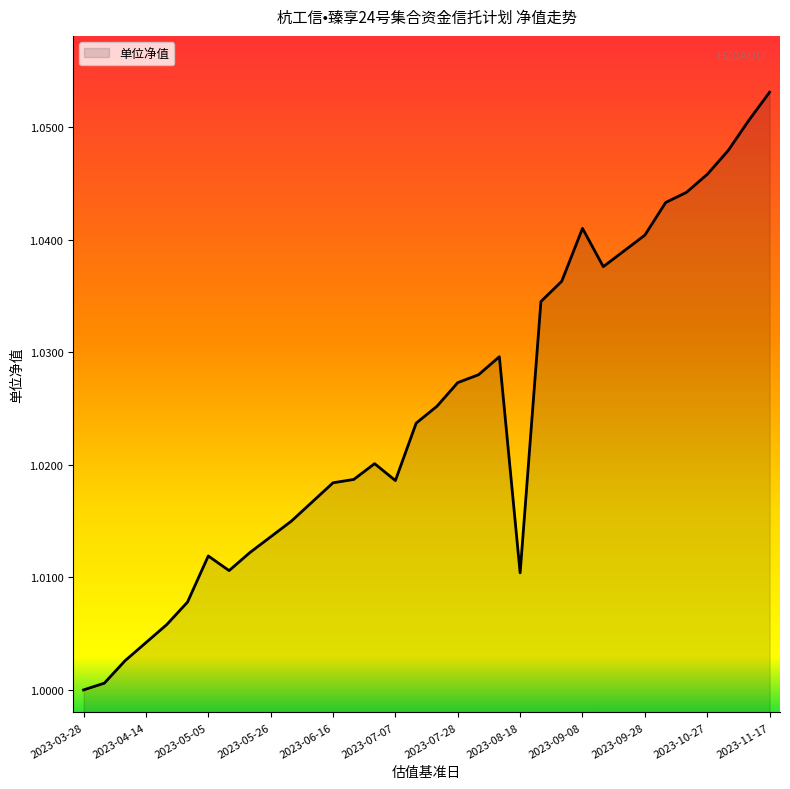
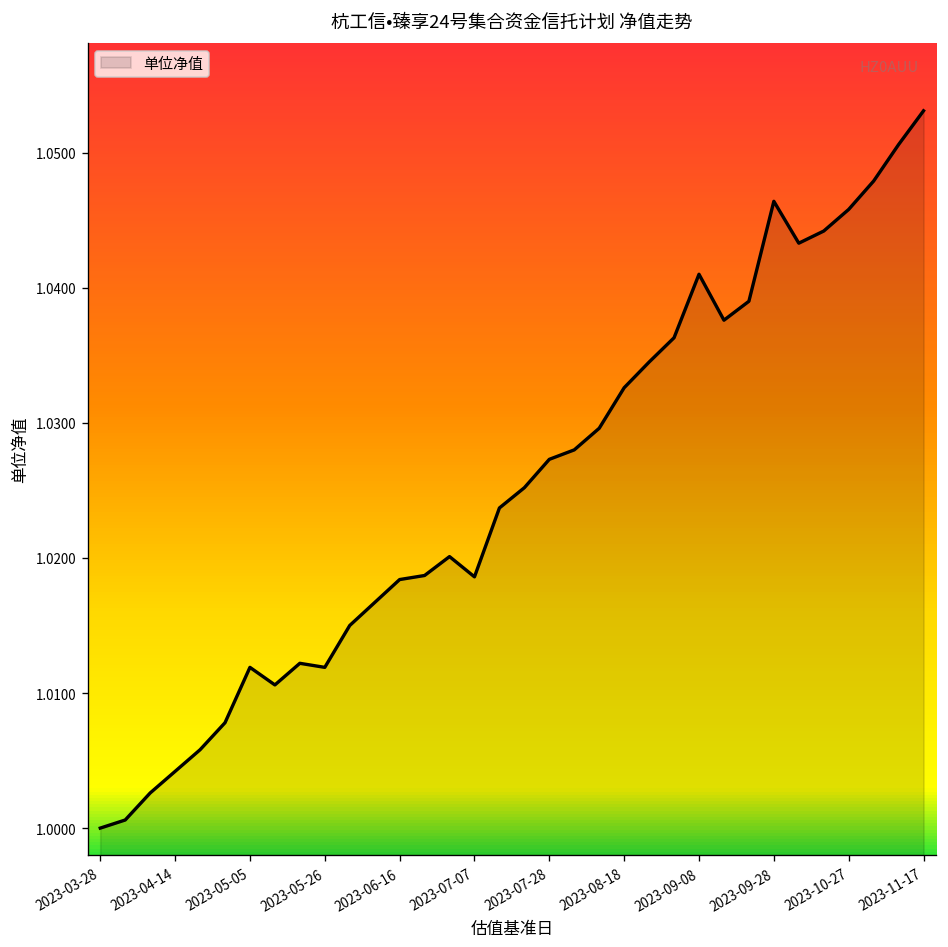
2023-05-26: 1.0136 -> 1.0119
2023-08-18: 1.0104 -> 1.0326
2023-09-28: 1.0404 -> 1.0464
